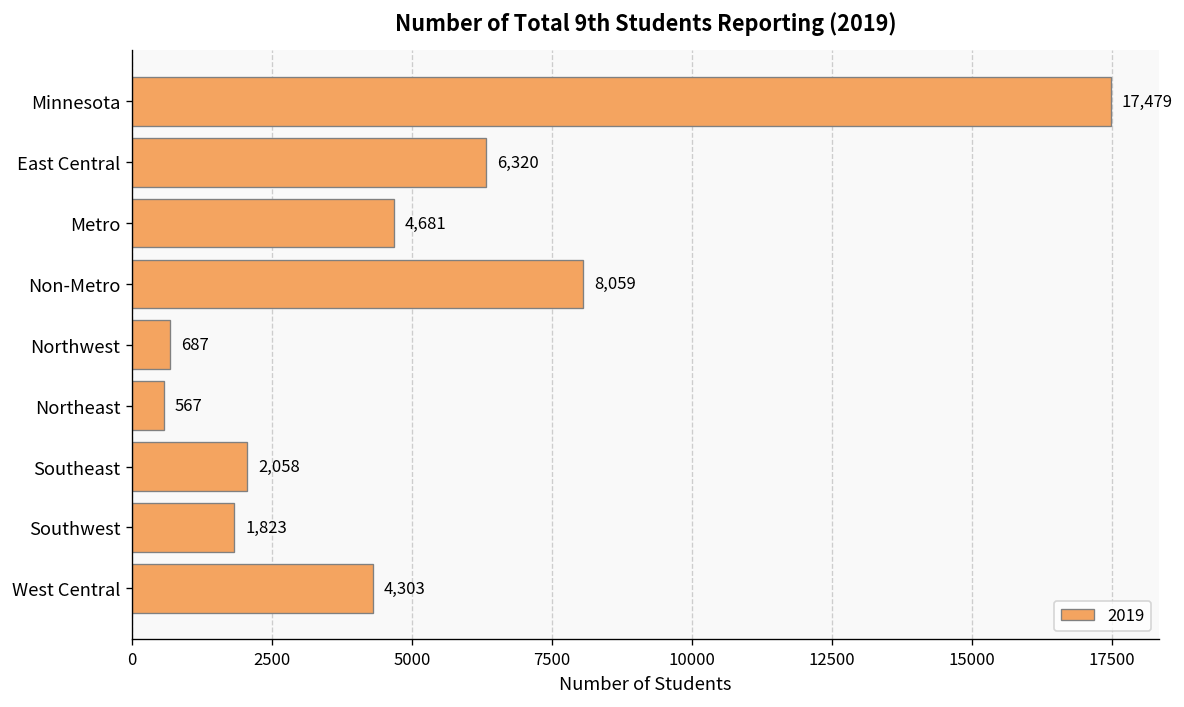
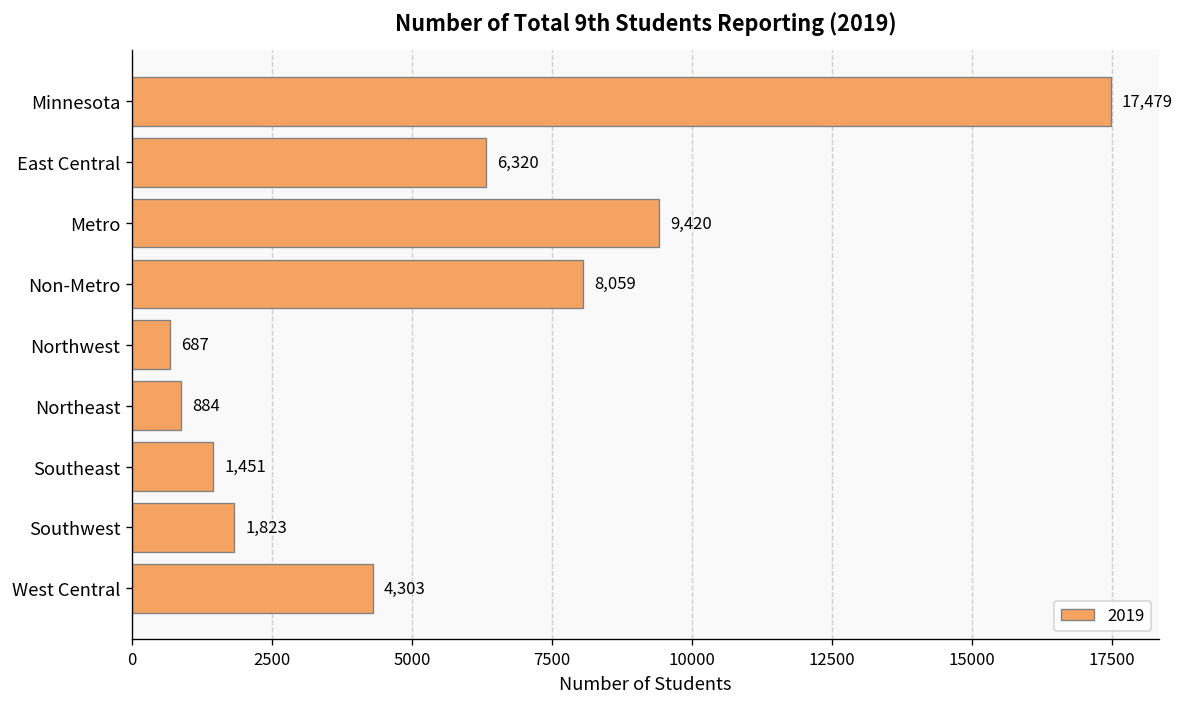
Metro: 4,681 -> 9,420
Northeast: 567 -> 884
Southeast: 2,058 -> 1,451
